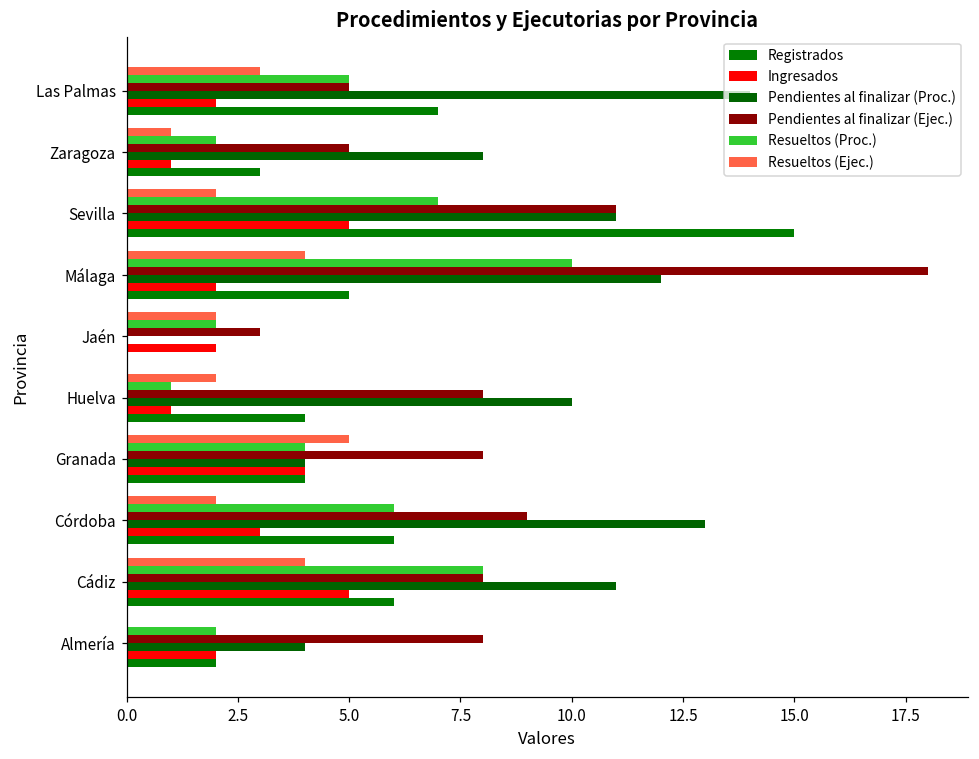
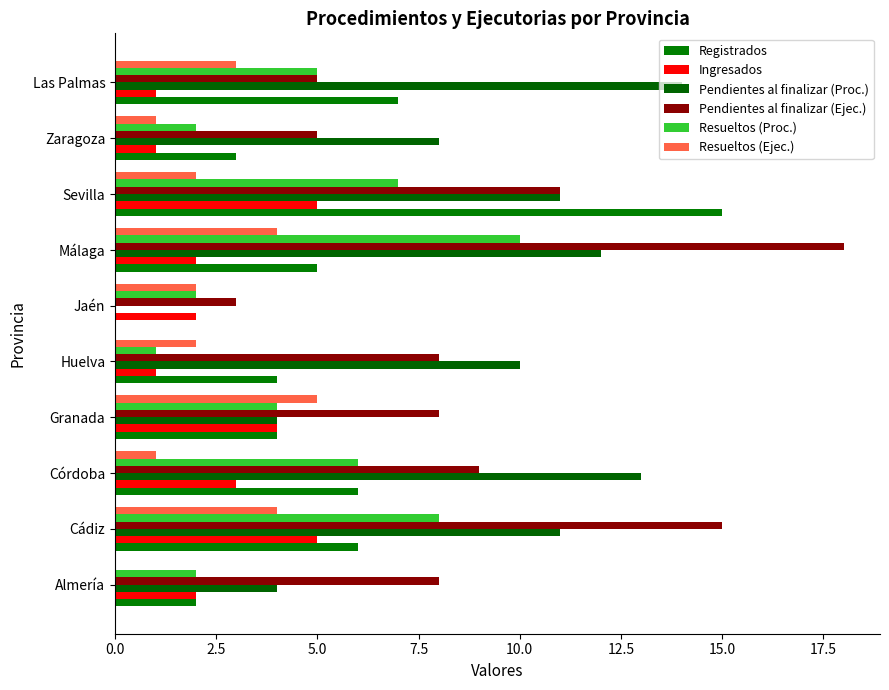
Ingresados, Las Palmas: 2 -> 1
Resueltos (Ejec.), Córdoba: 2 -> 1
Pendientes al finalizar (Ejec.), Cádiz: 8 -> 15
